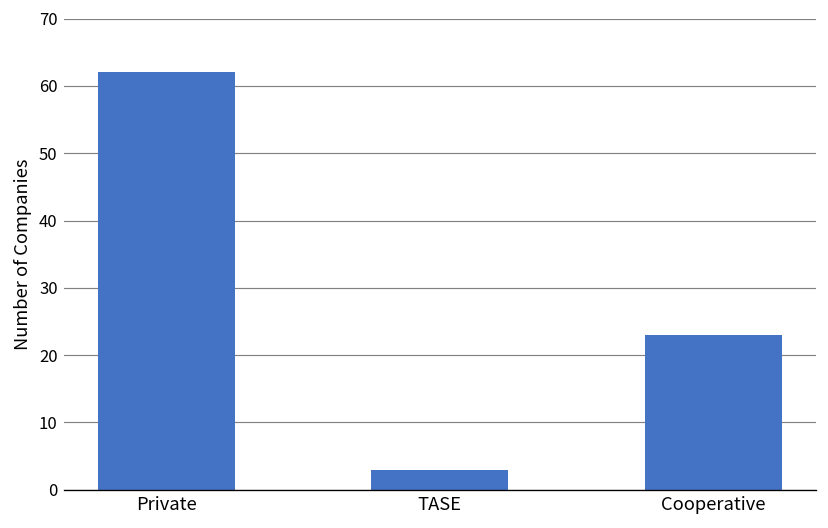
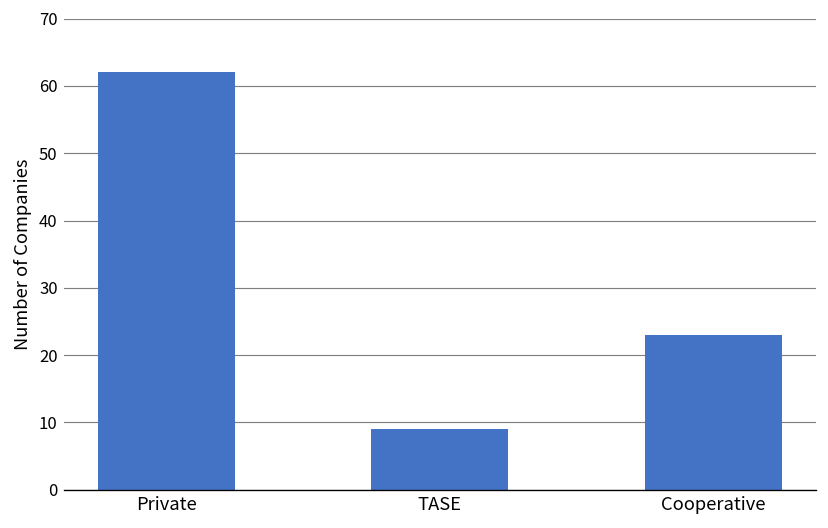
TASE: 3 -> 9
